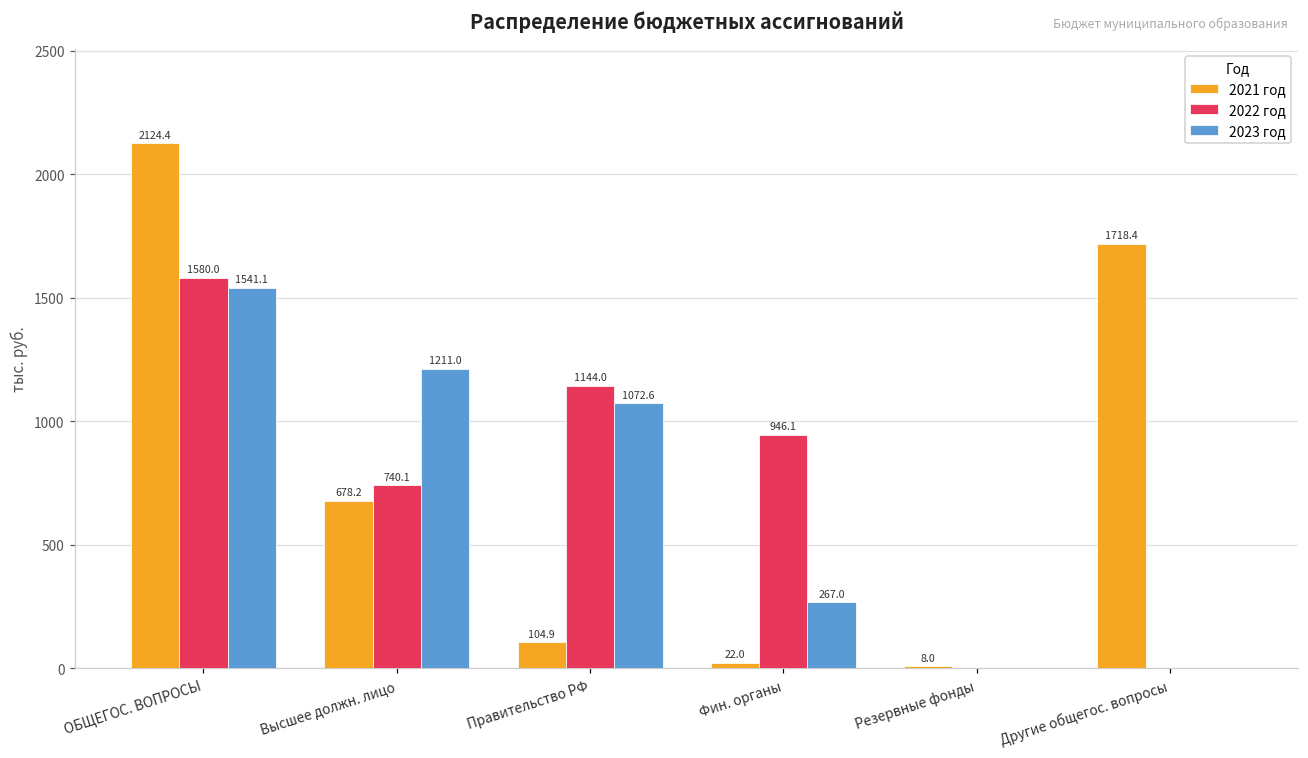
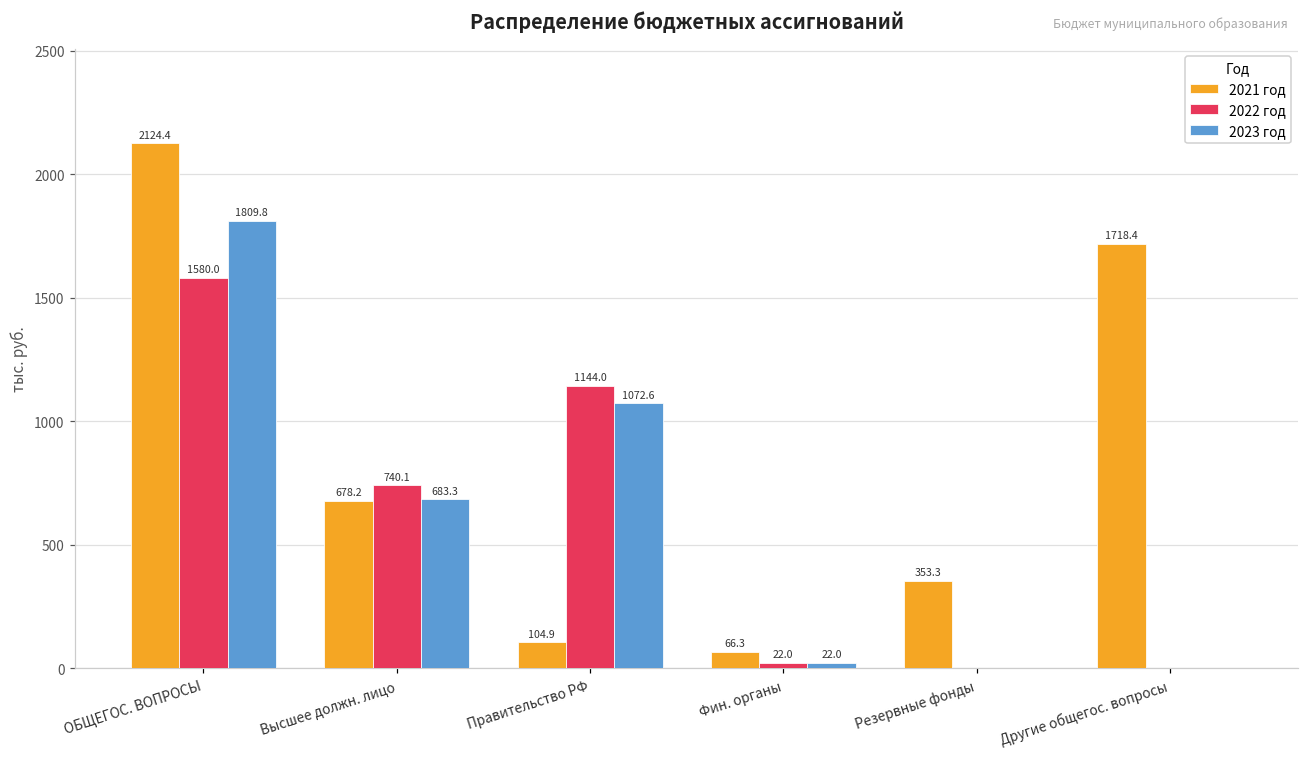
2023 год, ОБЩЕГОС. ВОПРОСЫ: 1541.1 -> 1809.8
2023 год, Высшее должн. лицо: 1211.0 -> 683.3
2021 год, Фин. органы: 22.0 -> 66.3
2022 год, Фин. органы: 946.1 -> 22.0
2023 год, Фин. органы: 267.0 -> 22.0
2021 год, Резервные фонды: 8.0 -> 353.3
